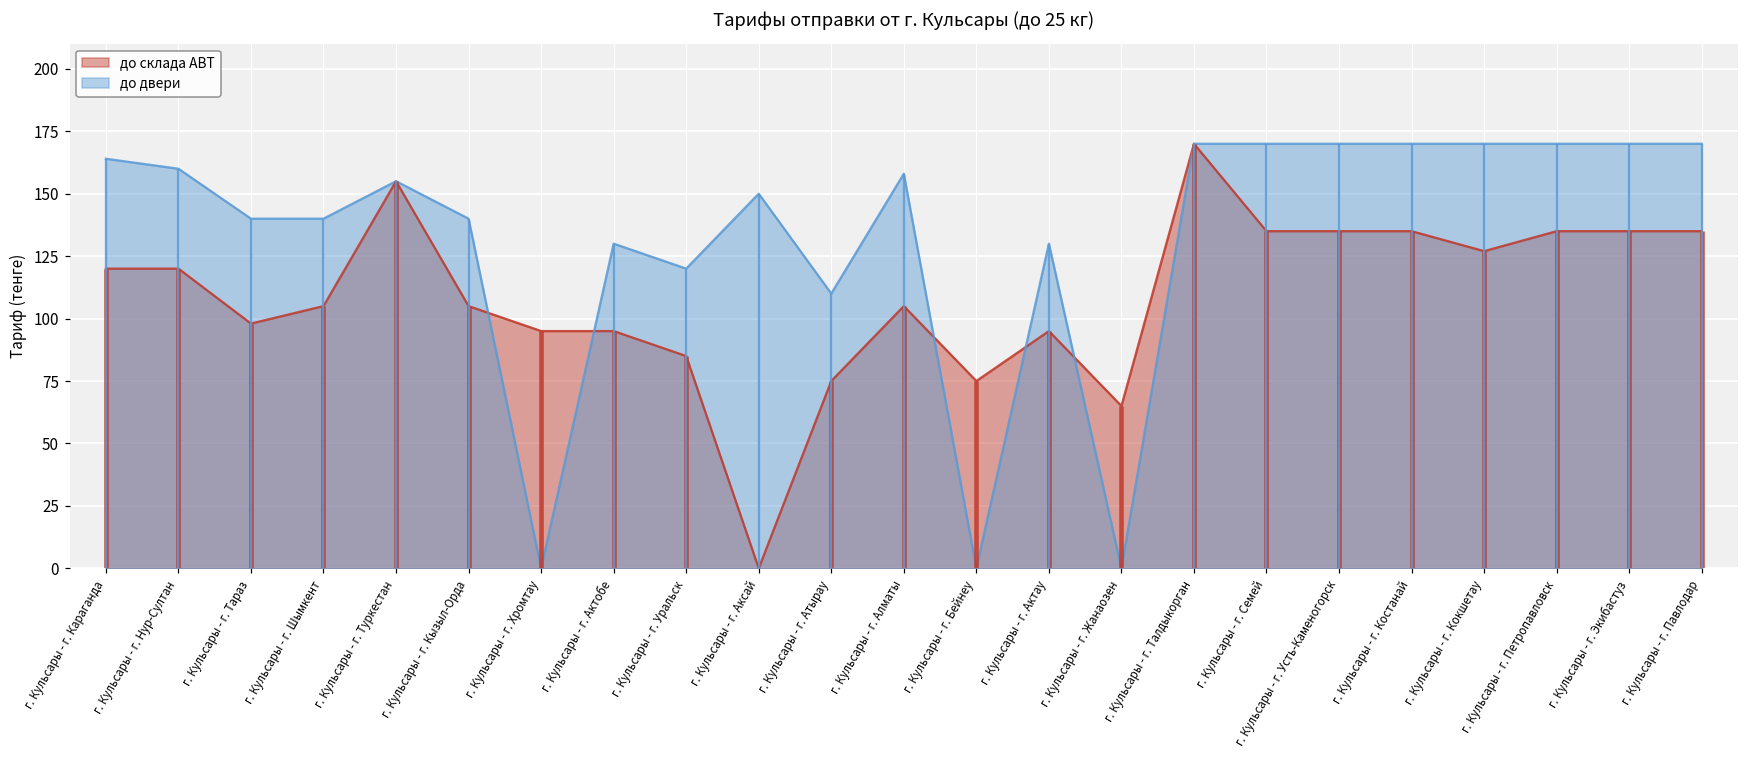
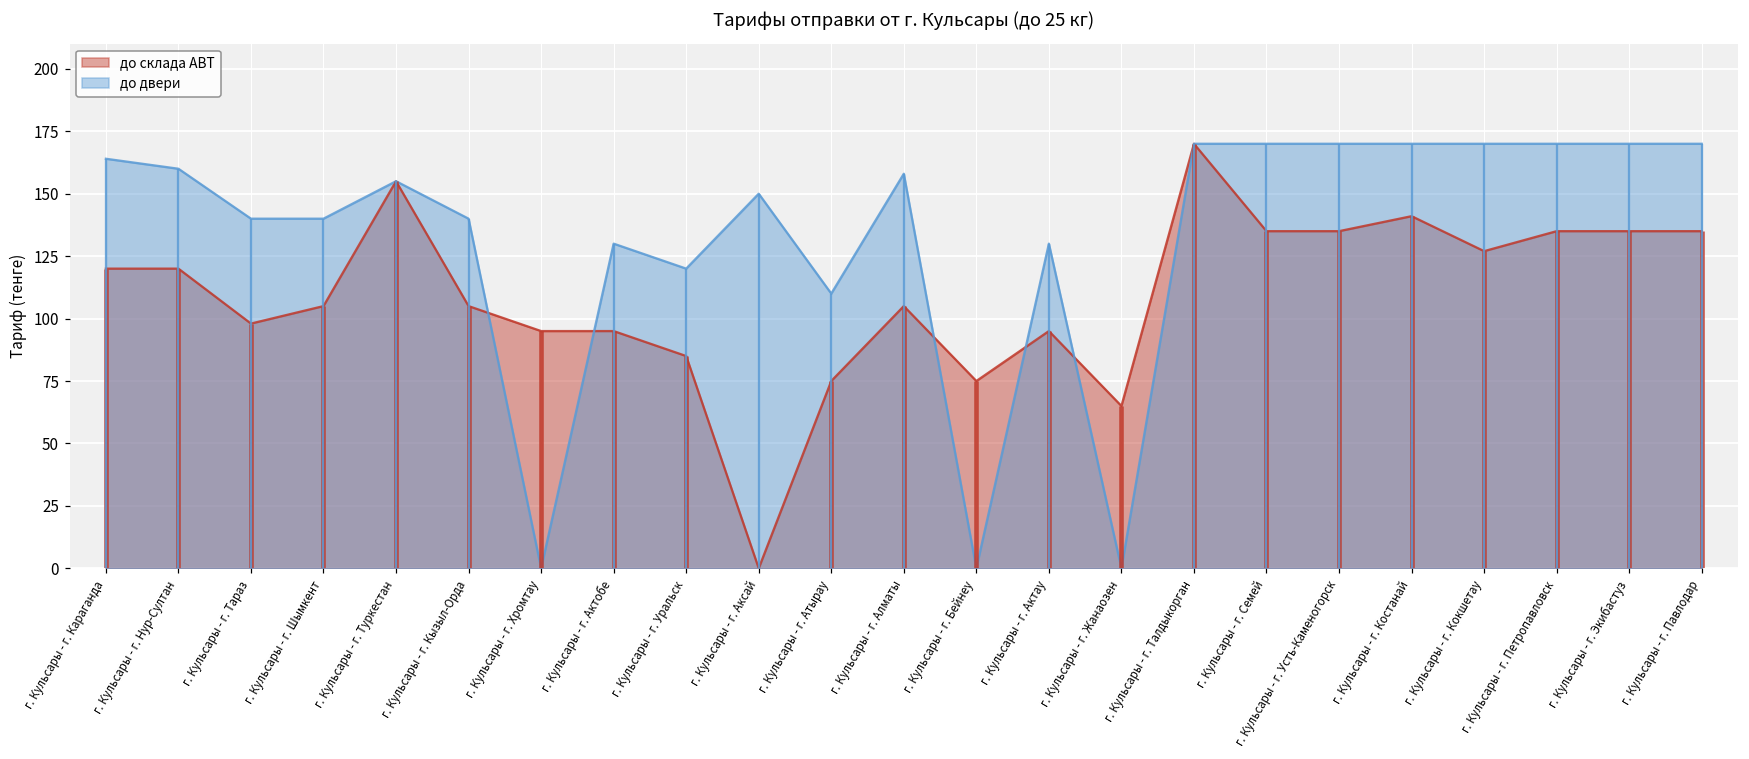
до склада ABT, г. Кульсары - г. Костанай: 135 -> 141
